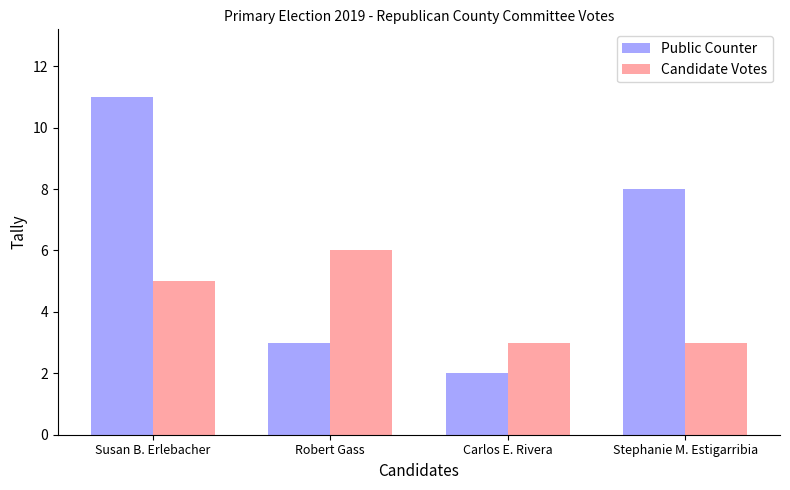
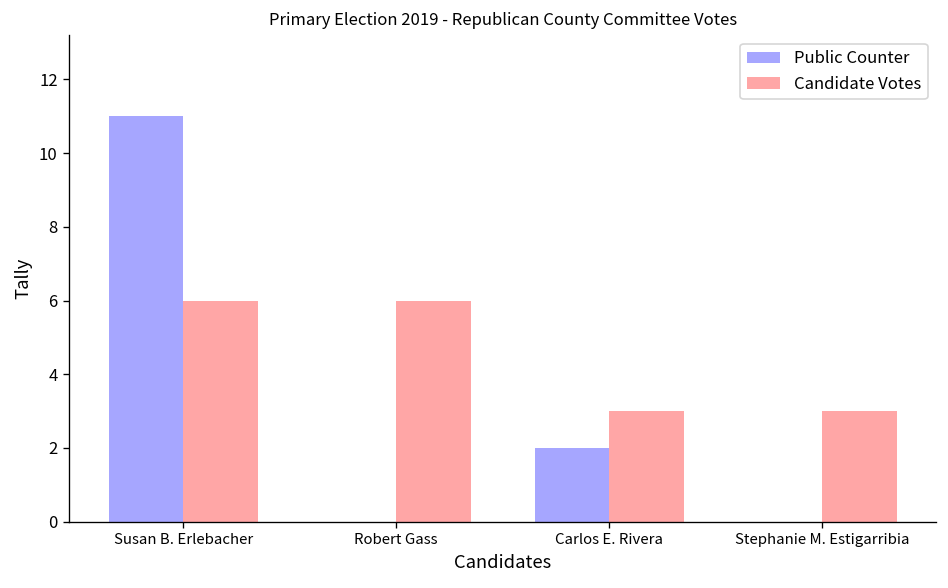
Candidate Votes, Susan B. Erlebacher: 5 -> 6
Public Counter, Robert Gass: 3 -> 0
Public Counter, Stephanie M. Estigarribia: 8 -> 0
